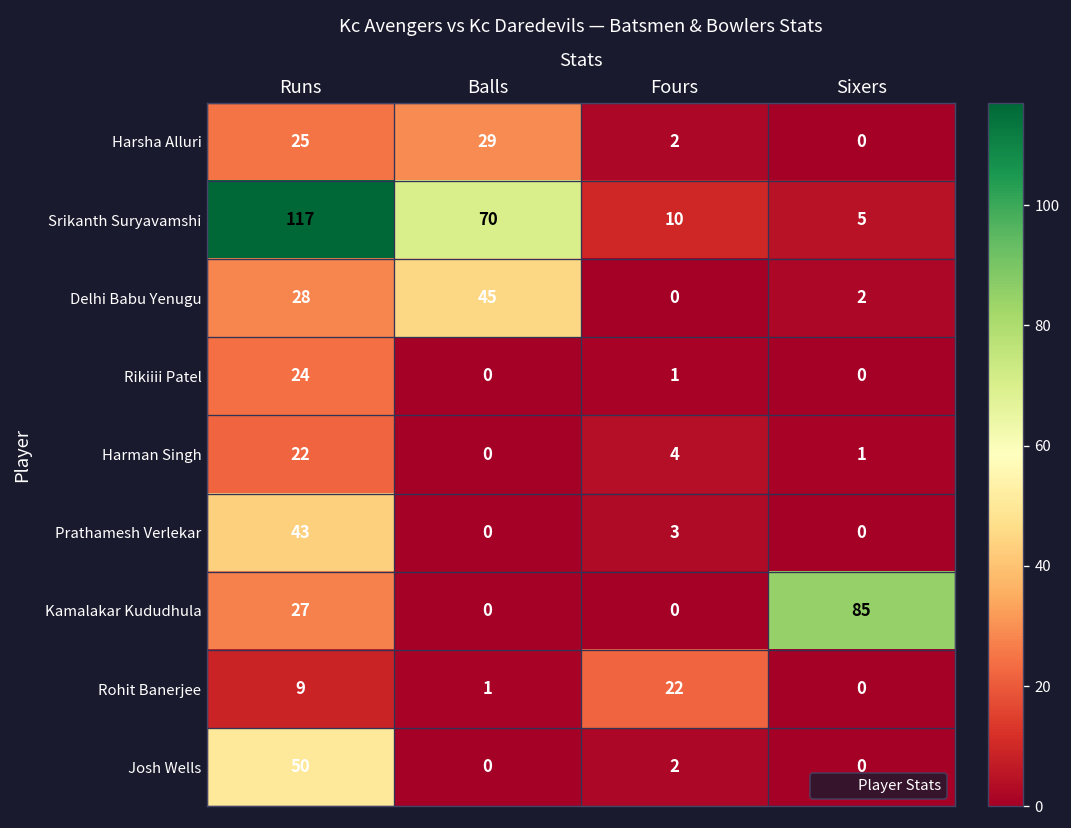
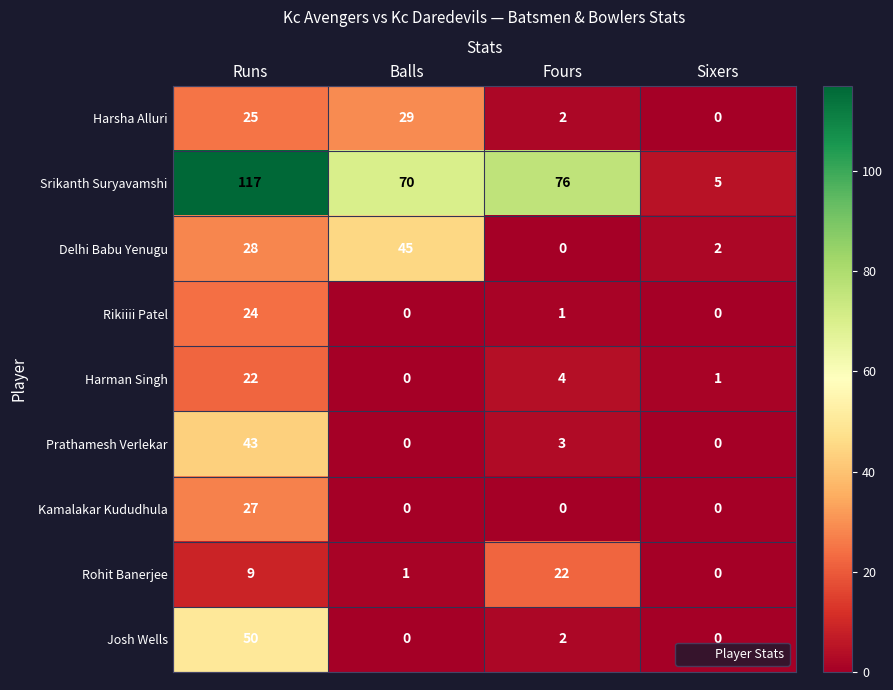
Srikanth Suryavamshi, Fours: 10 -> 76
Kamalakar Kududhula, Sixers: 85 -> 0
